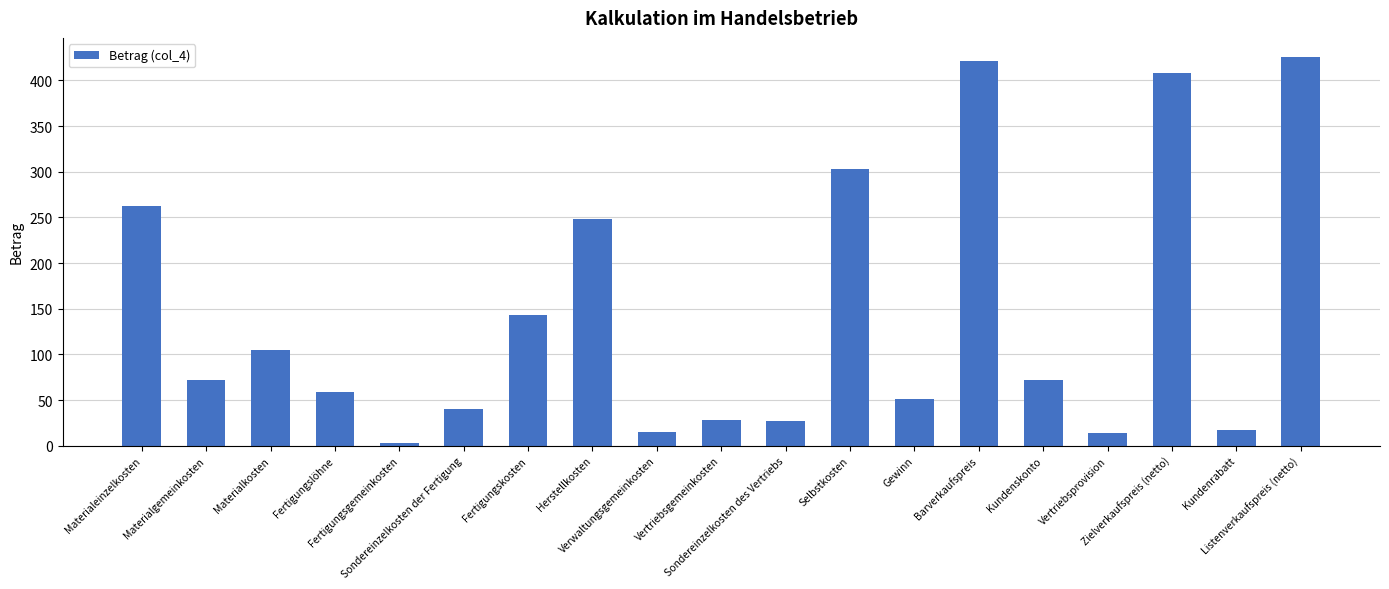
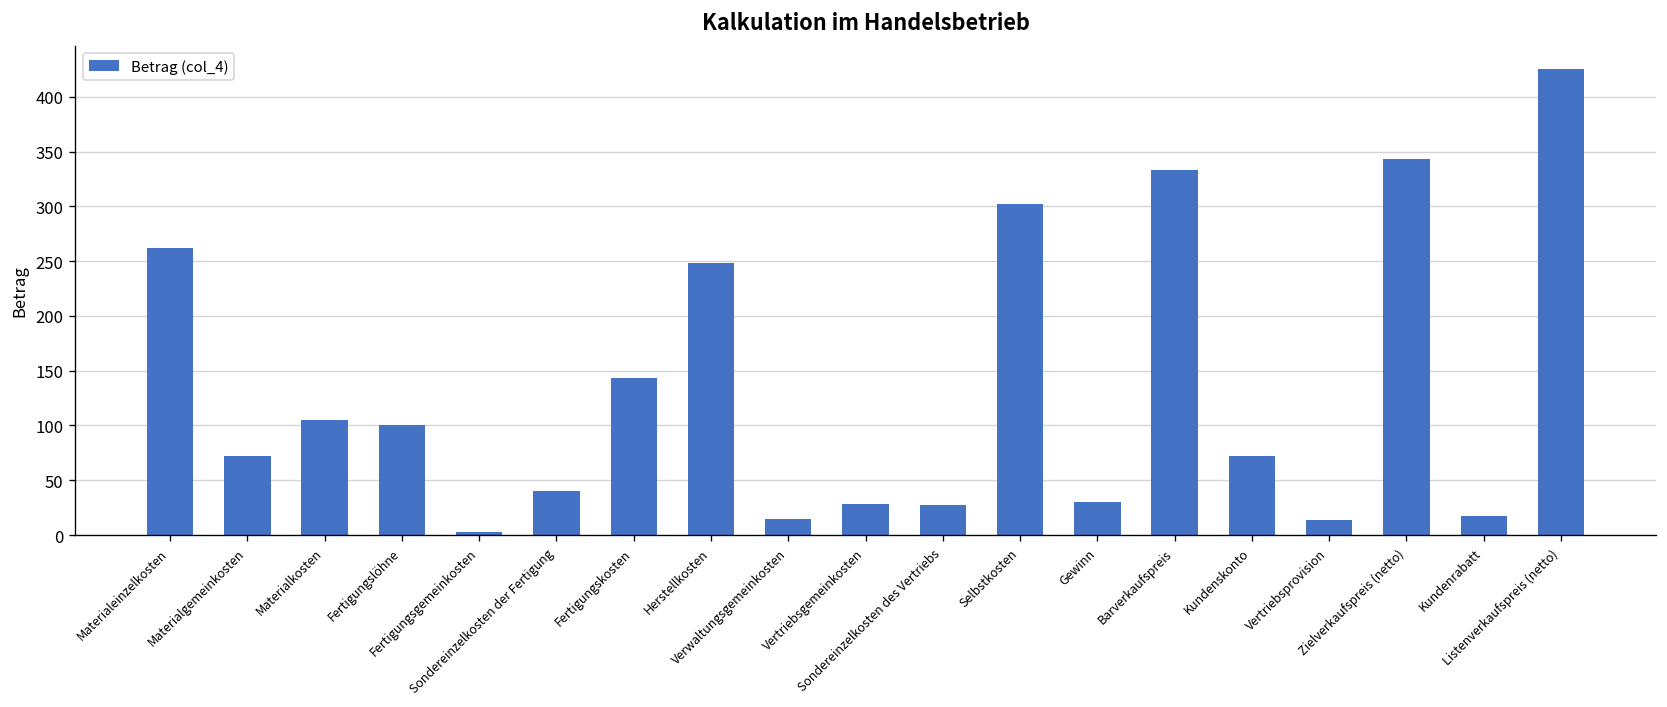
Fertigungslöhne: 60 -> 100
Gewinn: 50 -> 30
Barverkaufspreis: 420 -> 330
Zielverkaufspreis (netto): 410 -> 340
